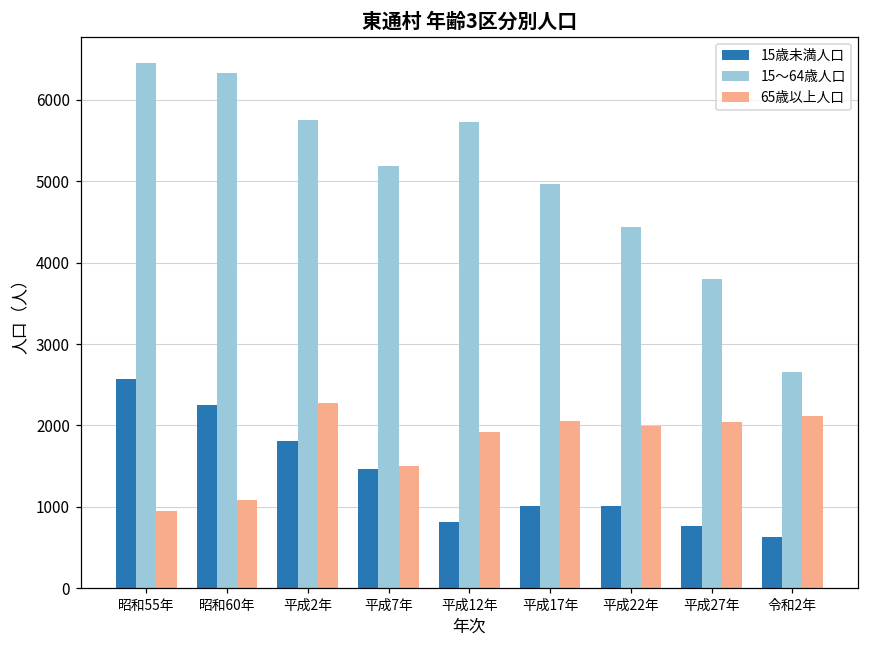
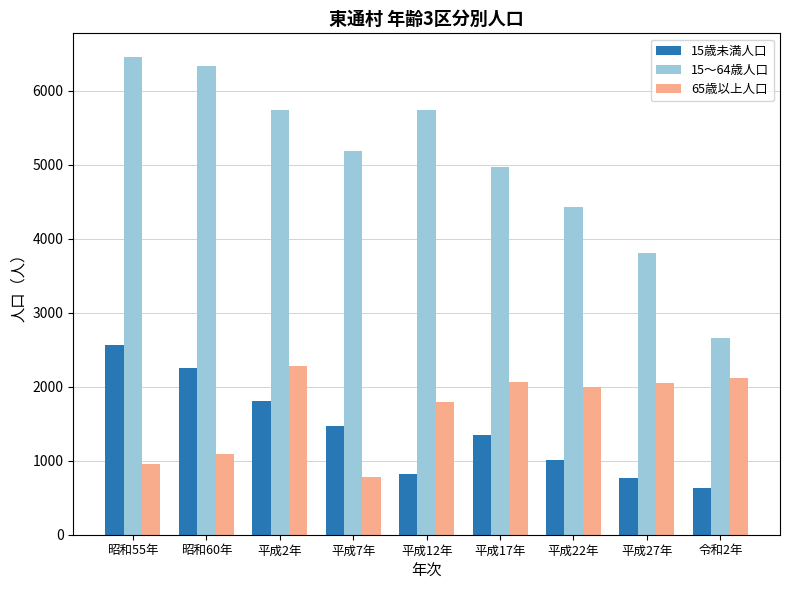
65歳以上人口, 平成7年: 1500 -> 800
65歳以上人口, 平成12年: 1900 -> 1800
15歳未満人口, 平成17年: 1000 -> 1400
